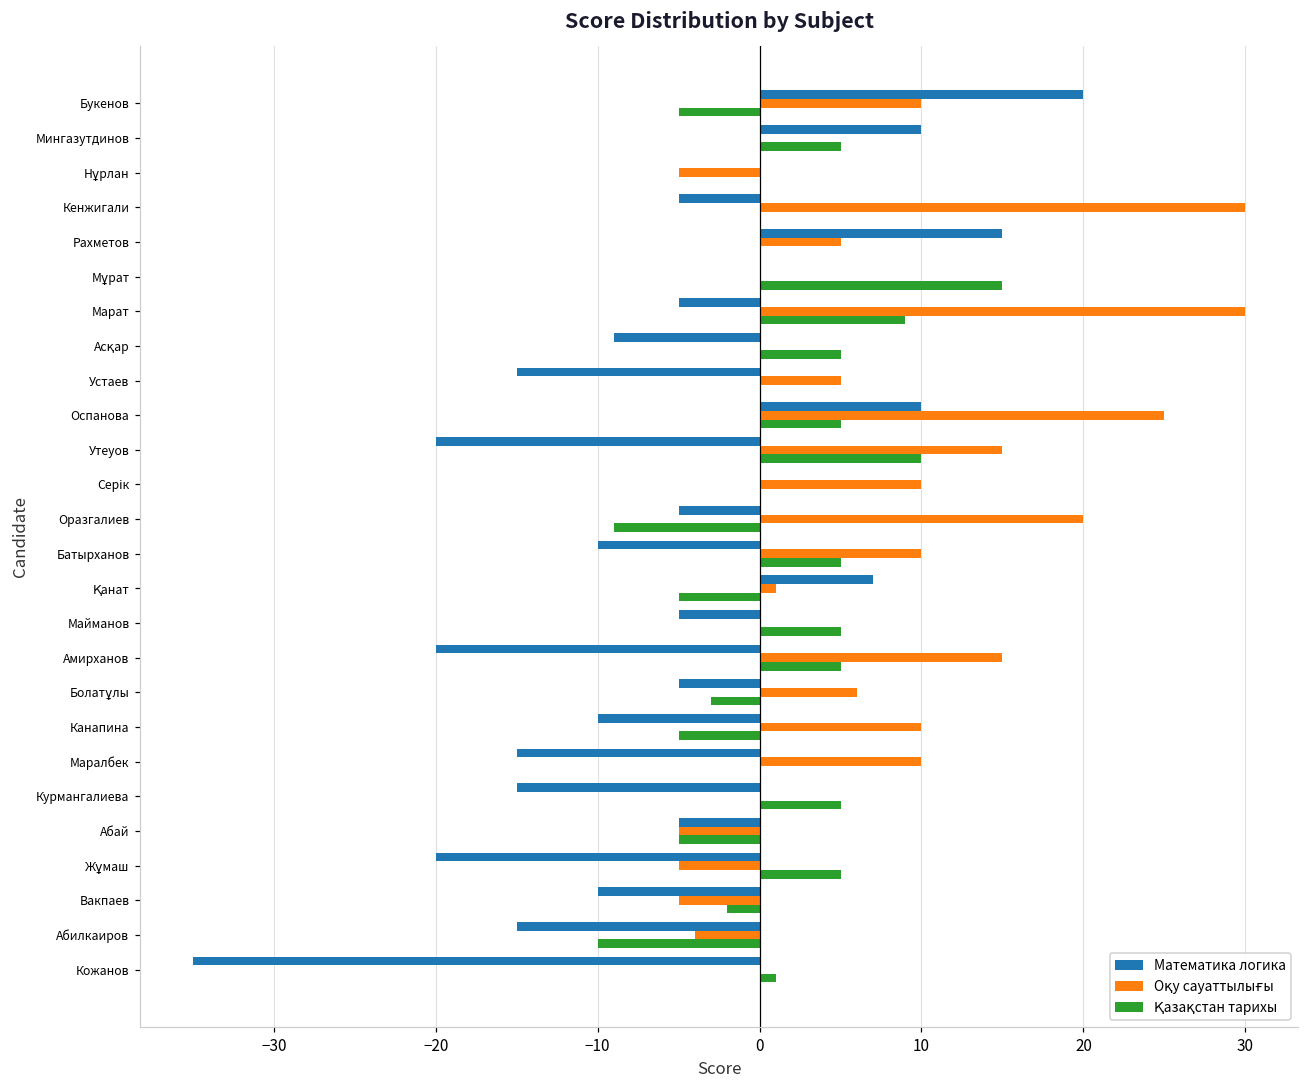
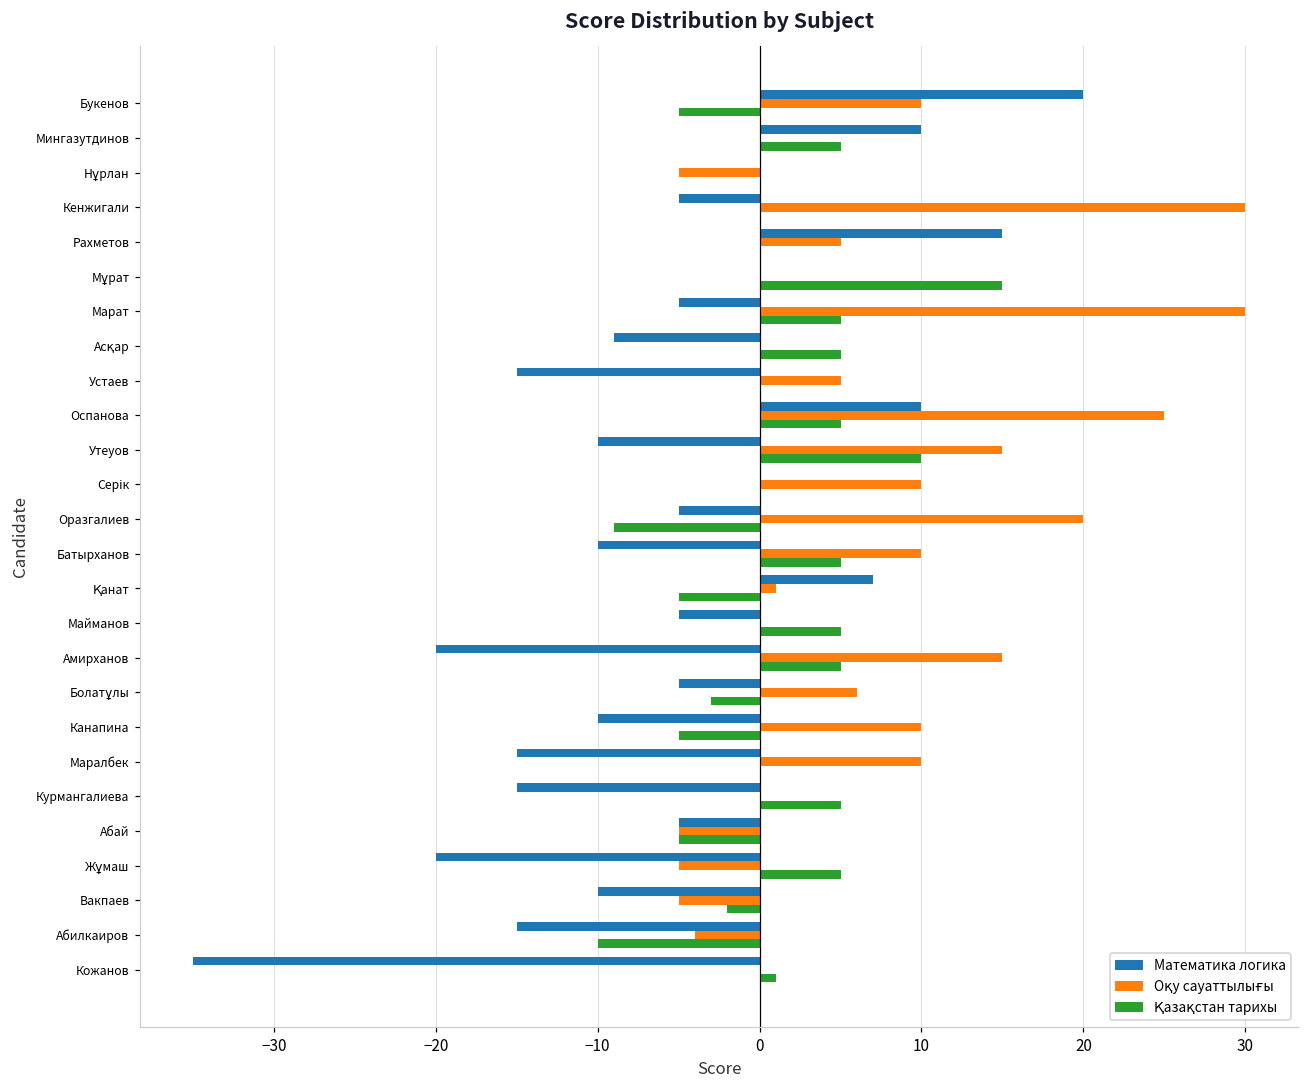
Қазақстан тарихы, Марат: 9 -> 5
Математика логика, Утеуов: -20 -> -10
